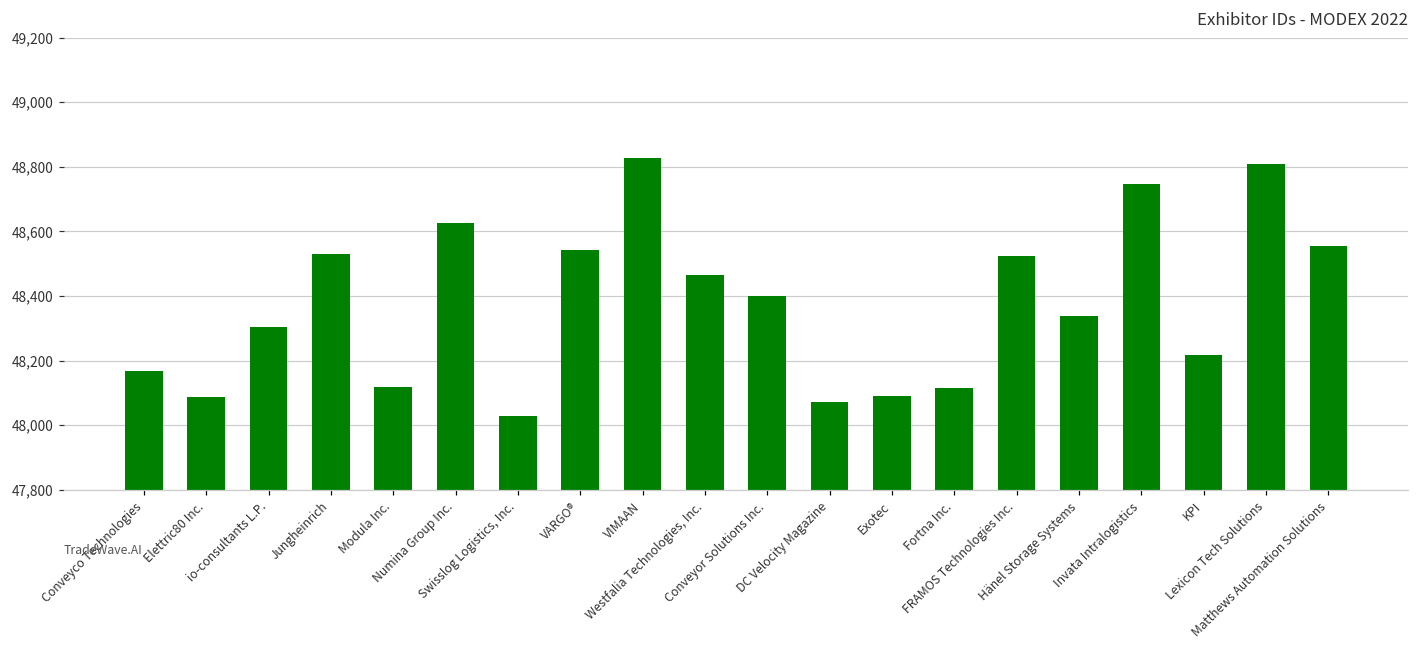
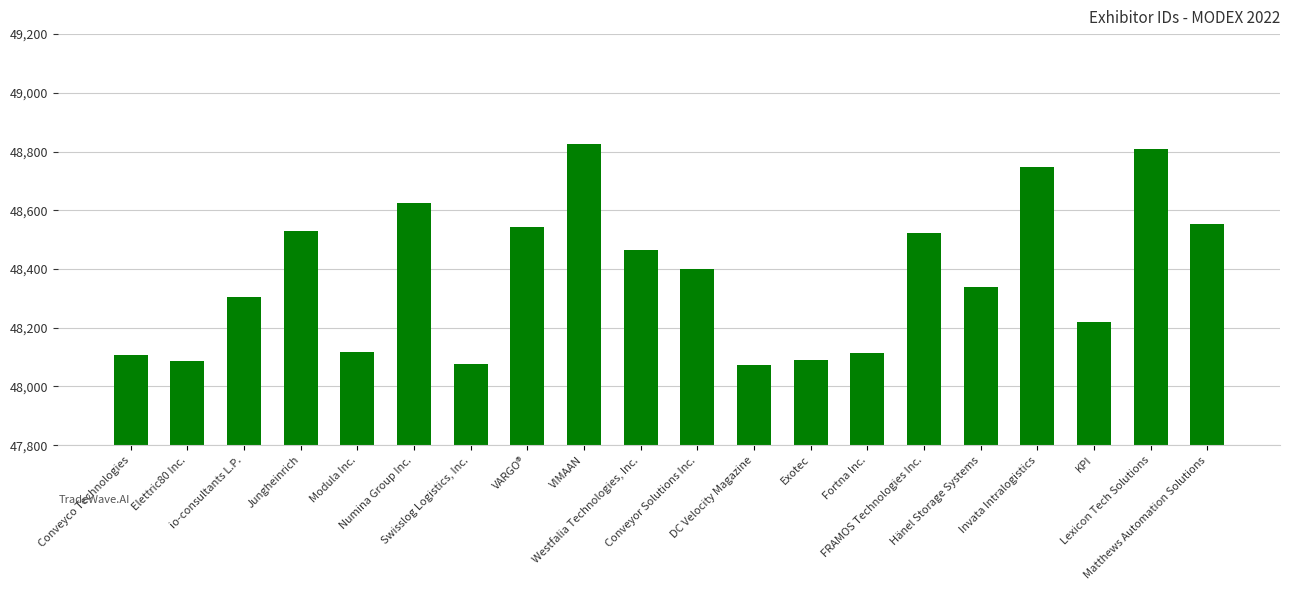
Conveyco Technologies: 48,170 -> 48,110
Swisslog Logistics, Inc.: 48,030 -> 48,080
